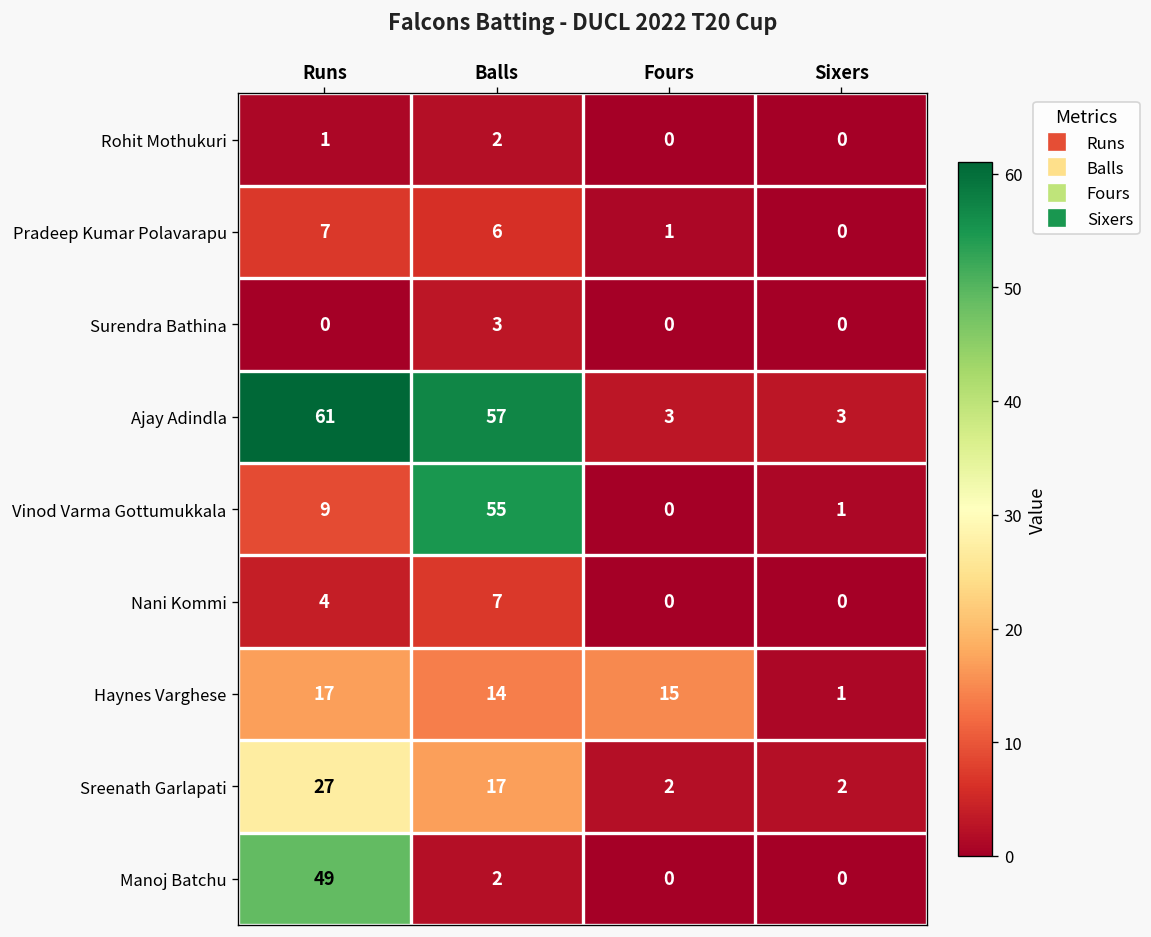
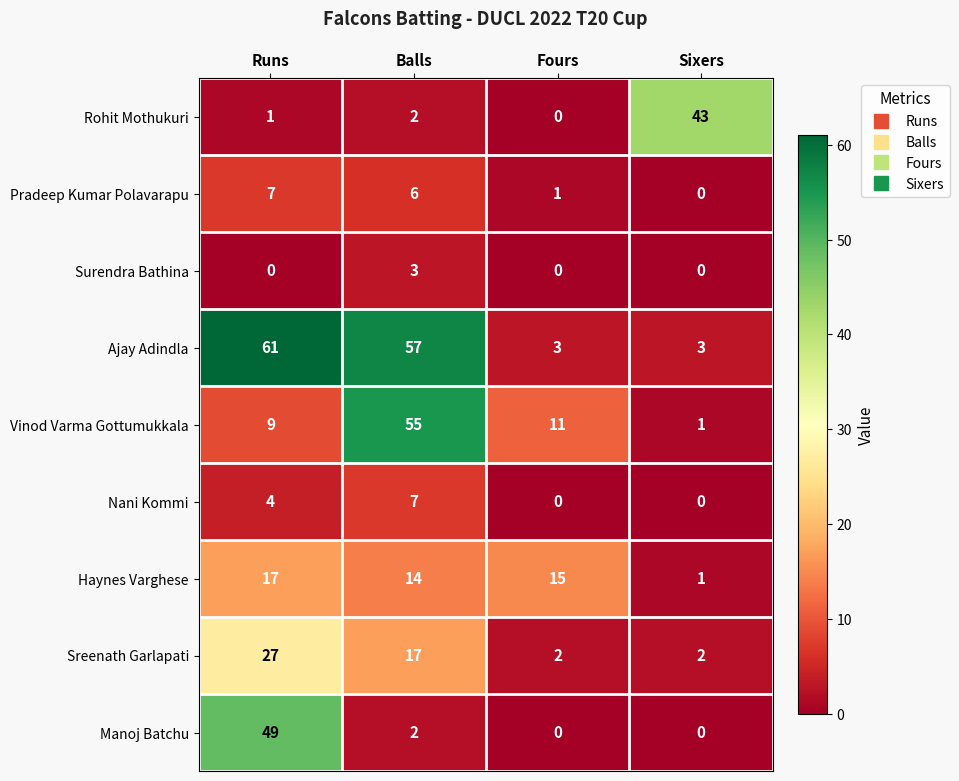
Rohit Mothukuri, Sixers: 0 -> 43
Vinod Varma Gottumukkala, Fours: 0 -> 11
